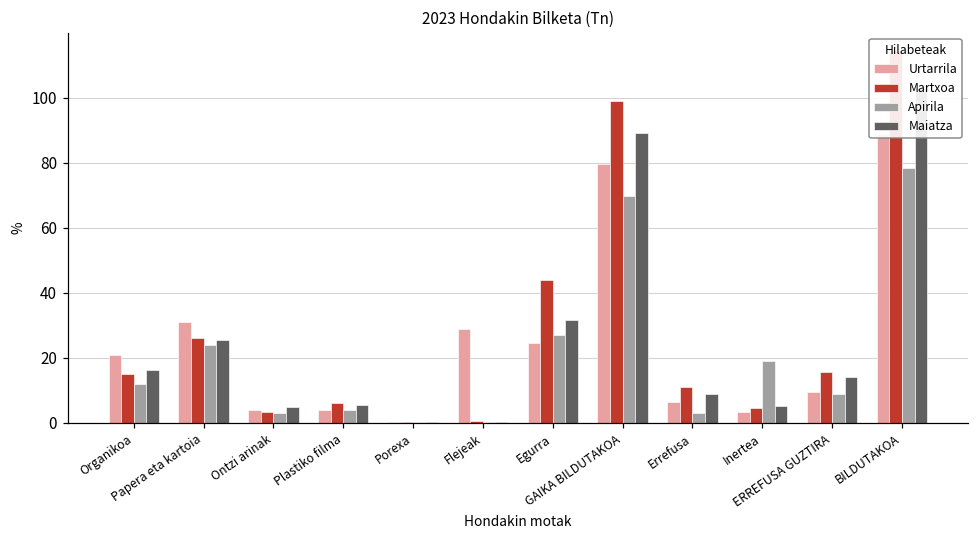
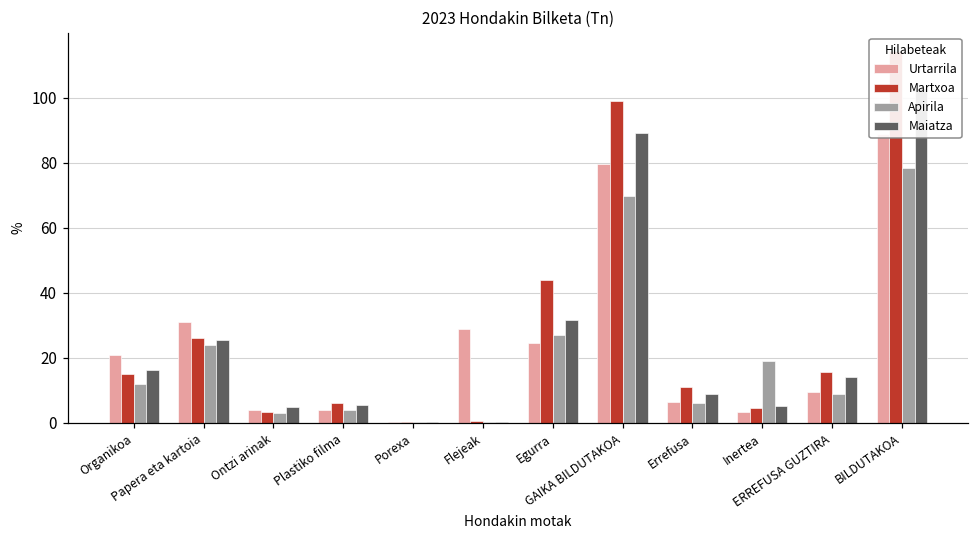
Apirila, Errefusa: 3 -> 6
